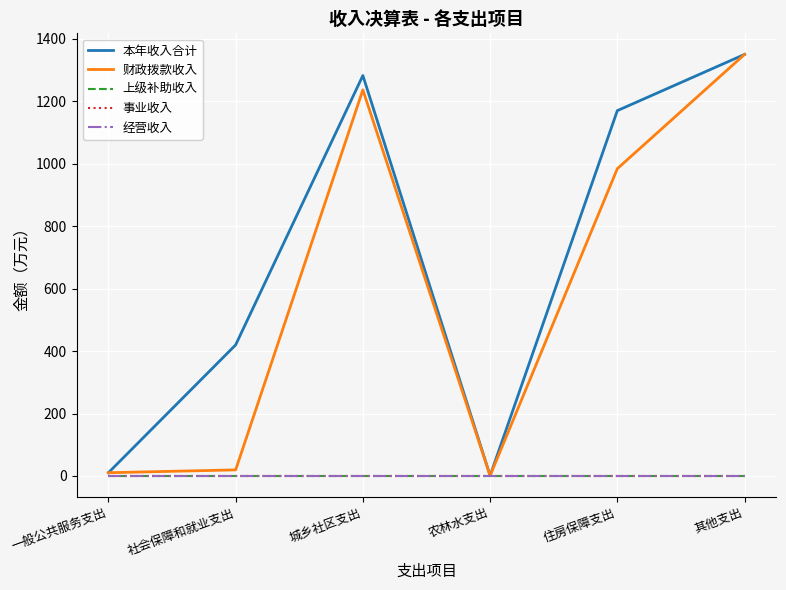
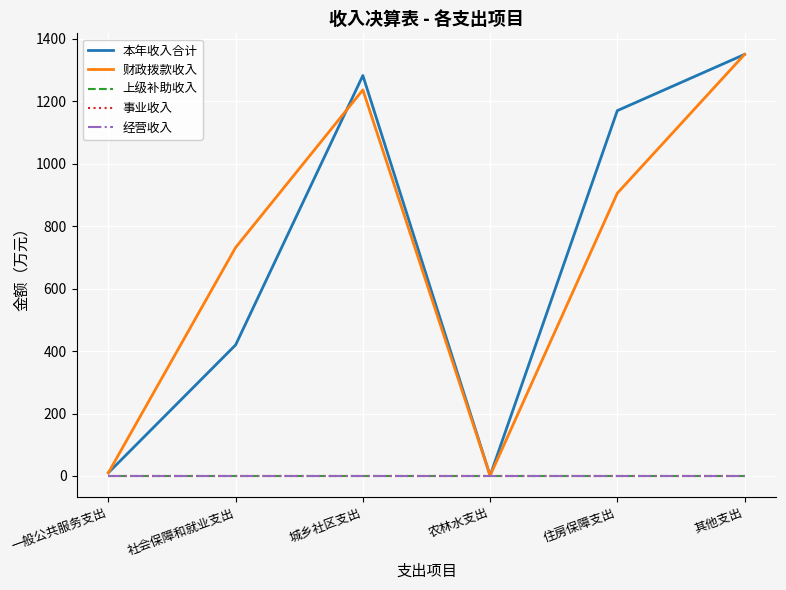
财政拨款收入, 社会保障和就业支出: 20 -> 730
财政拨款收入, 住房保障支出: 980 -> 910
